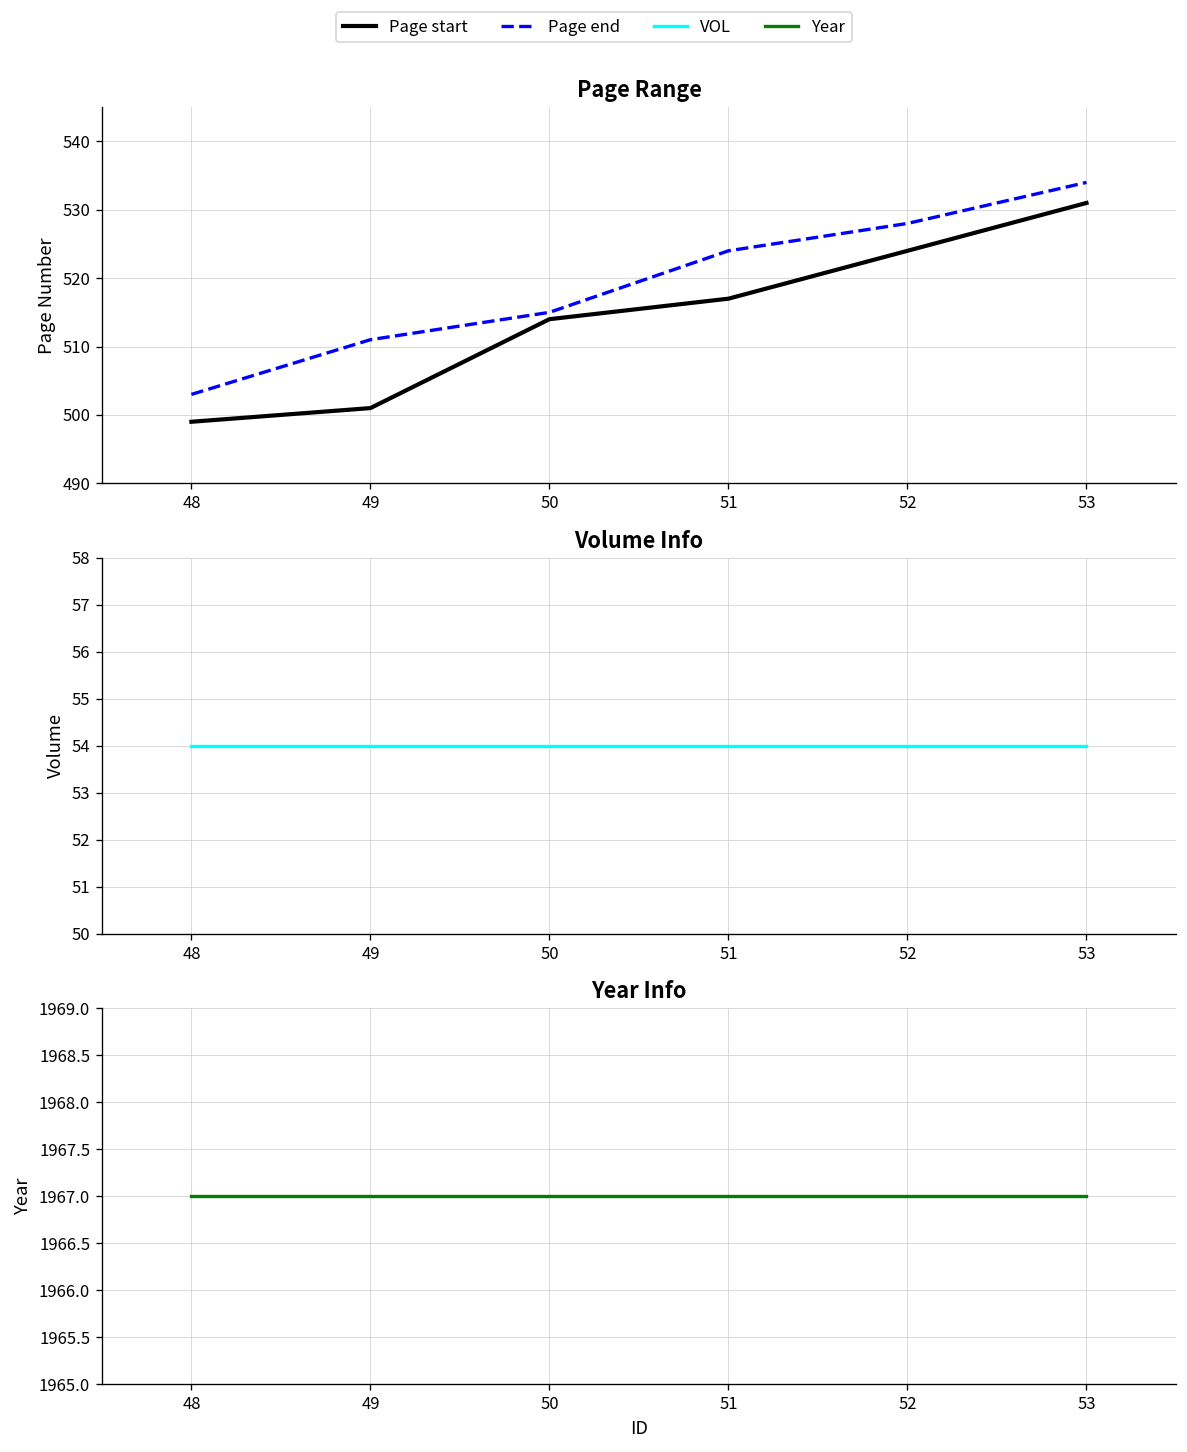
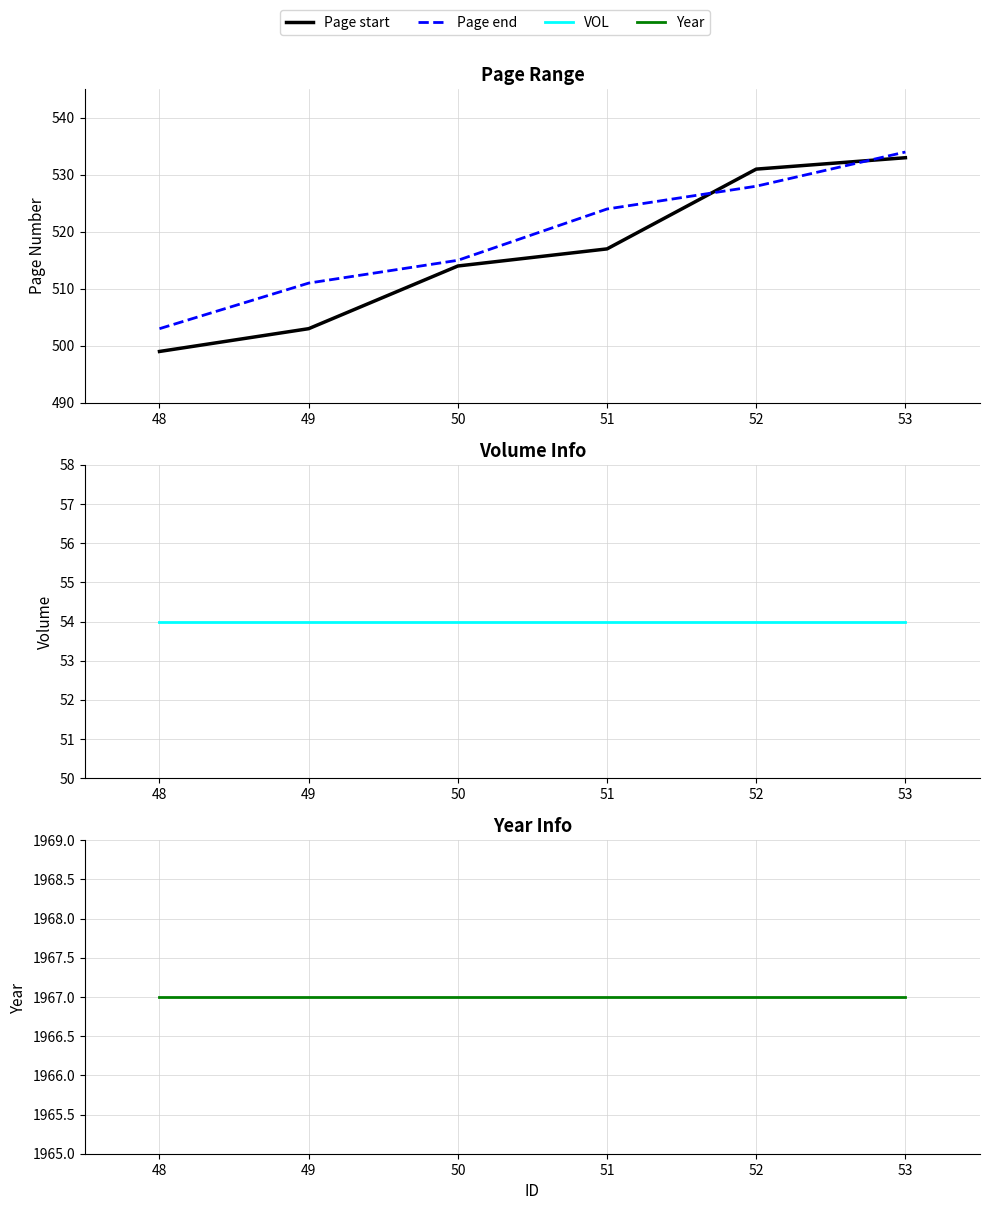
Page Range, Page start, 49: 501 -> 503
Page Range, Page start, 52: 524 -> 531
Page Range, Page start, 53: 531 -> 533
